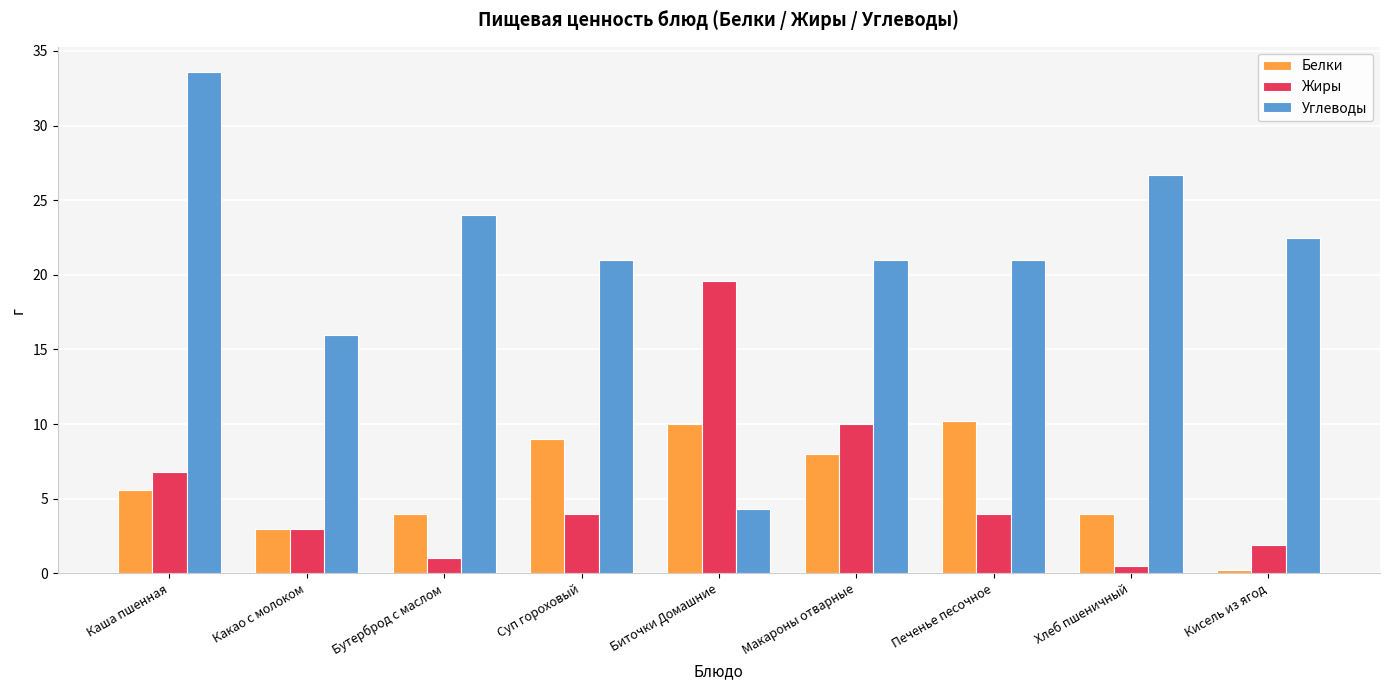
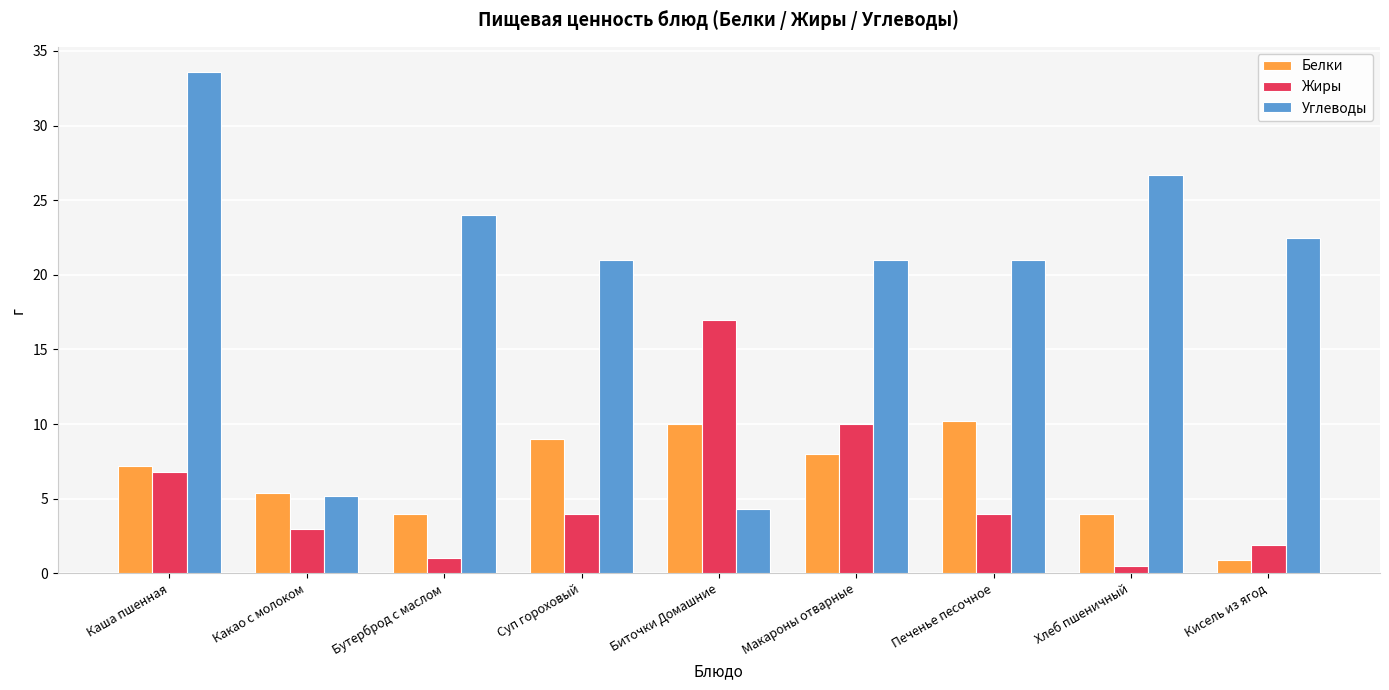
Белки, Каша пшенная: 5.6 -> 7.2
Белки, Какао с молоком: 3.0 -> 5.4
Углеводы, Какао с молоком: 16.0 -> 5.2
Жиры, Биточки Домашние: 19.6 -> 17.0
Белки, Кисель из ягод: 0.2 -> 0.9
